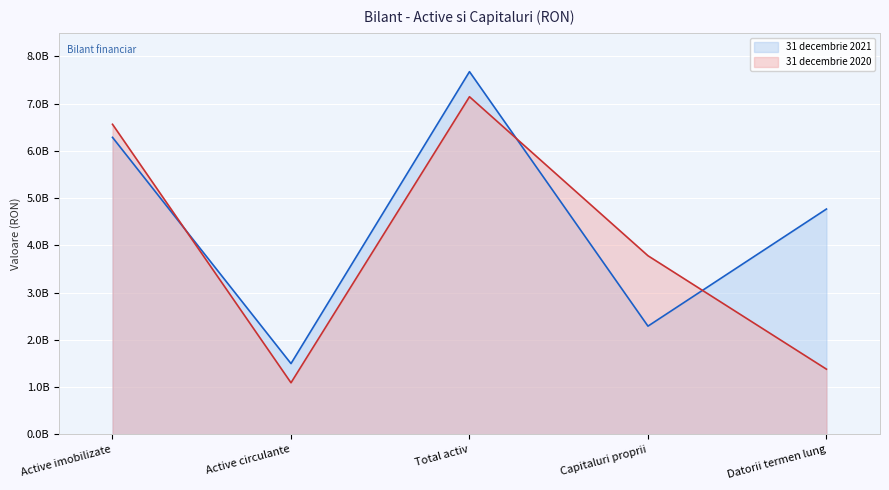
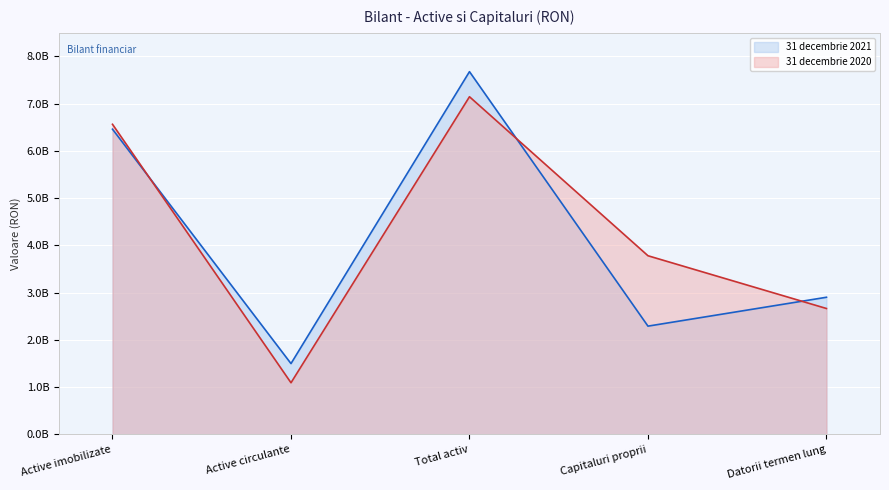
31 decembrie 2021, Active imobilizate: 6300000000 -> 6500000000
31 decembrie 2021, Datorii termen lung: 4800000000 -> 2900000000
31 decembrie 2020, Datorii termen lung: 1400000000 -> 2700000000
